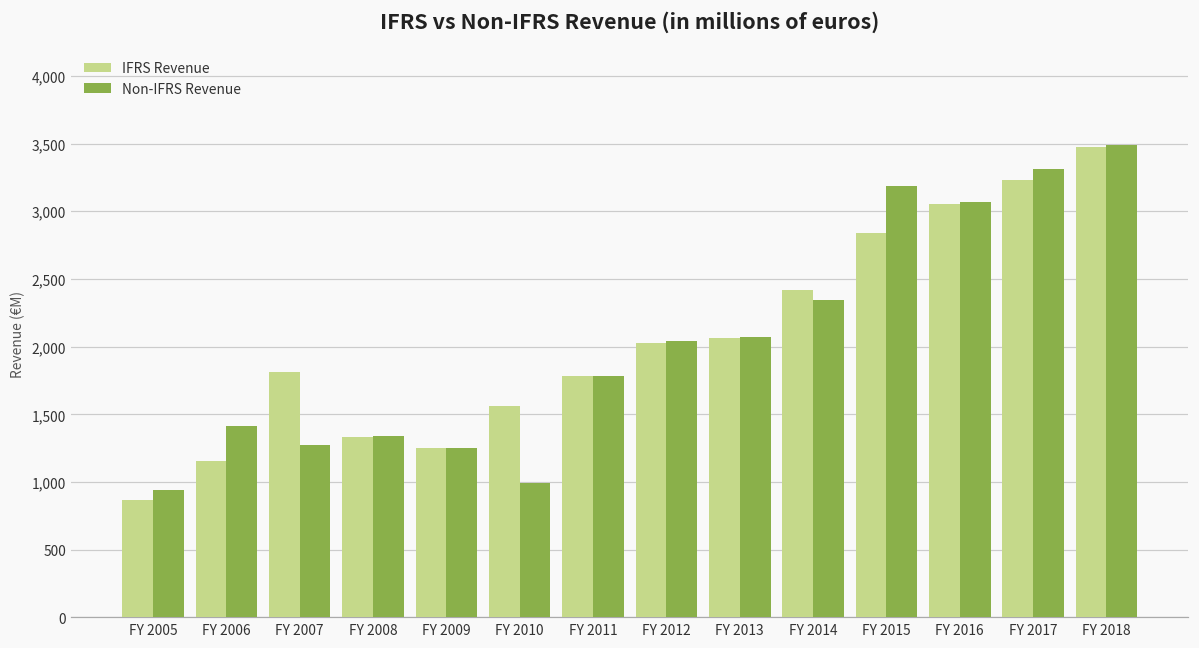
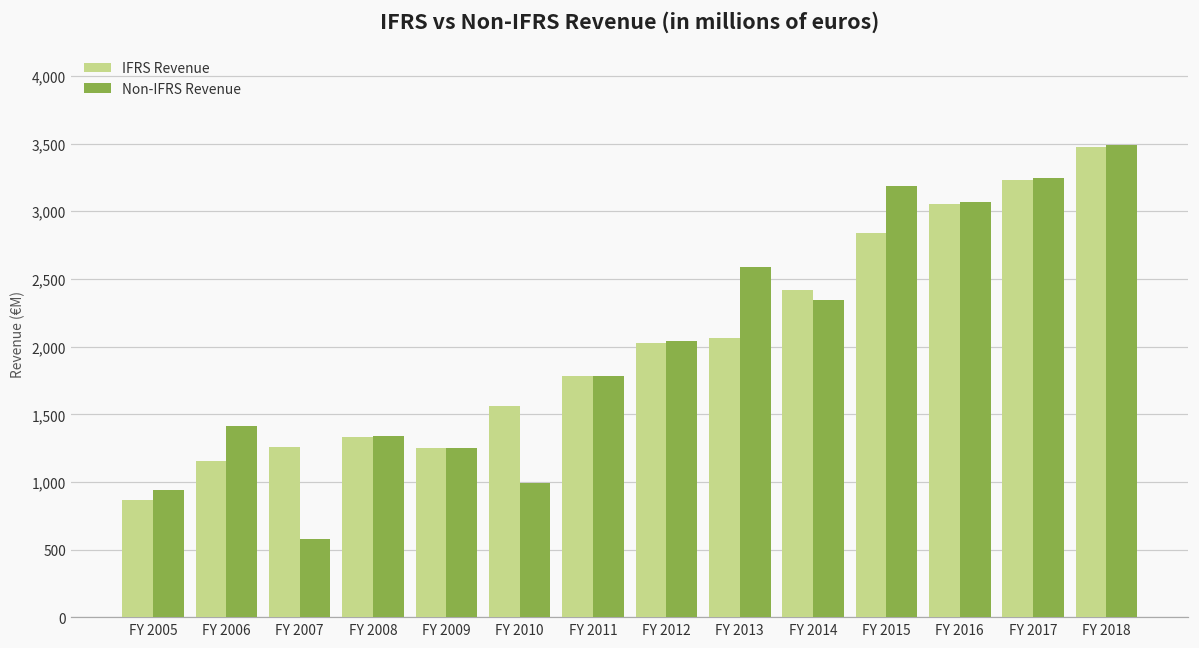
IFRS Revenue, FY 2007: 1,810 -> 1,260
Non-IFRS Revenue, FY 2007: 1,280 -> 580
Non-IFRS Revenue, FY 2013: 2,070 -> 2,590
Non-IFRS Revenue, FY 2017: 3,310 -> 3,240
